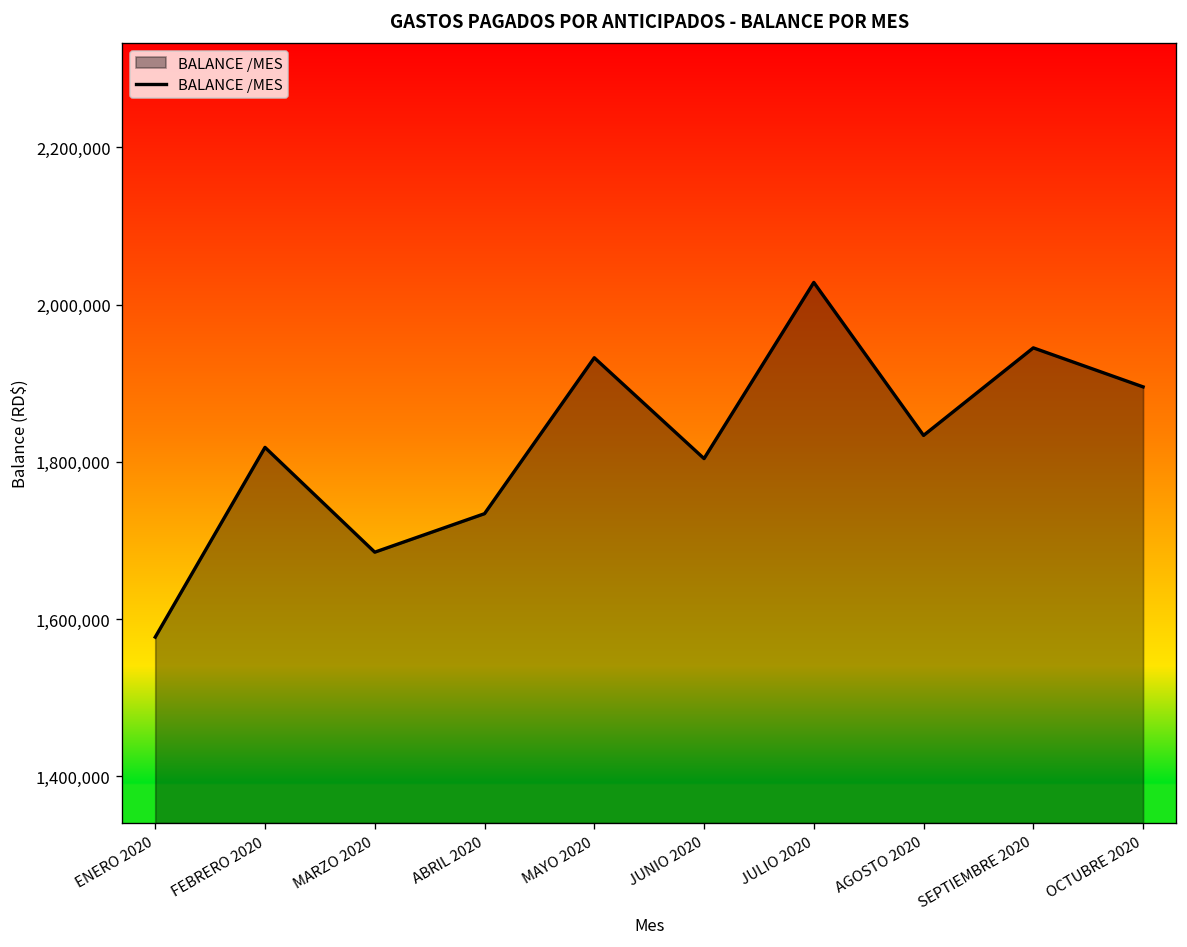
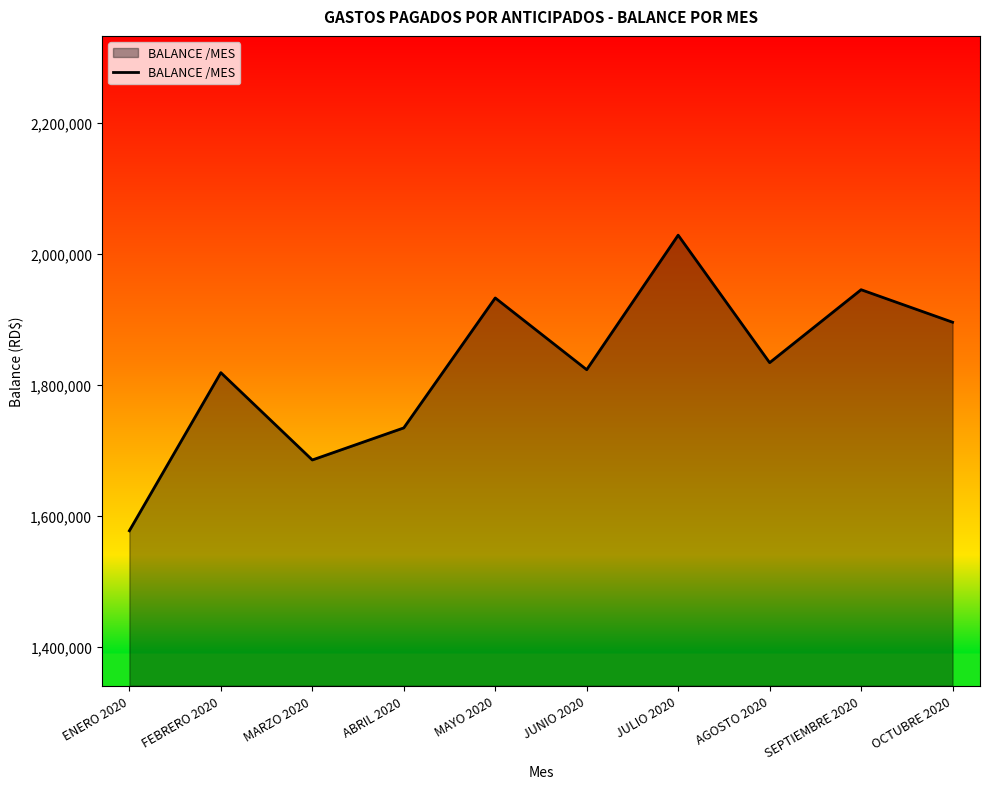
JUNIO 2020: 1,800,000 -> 1,820,000
